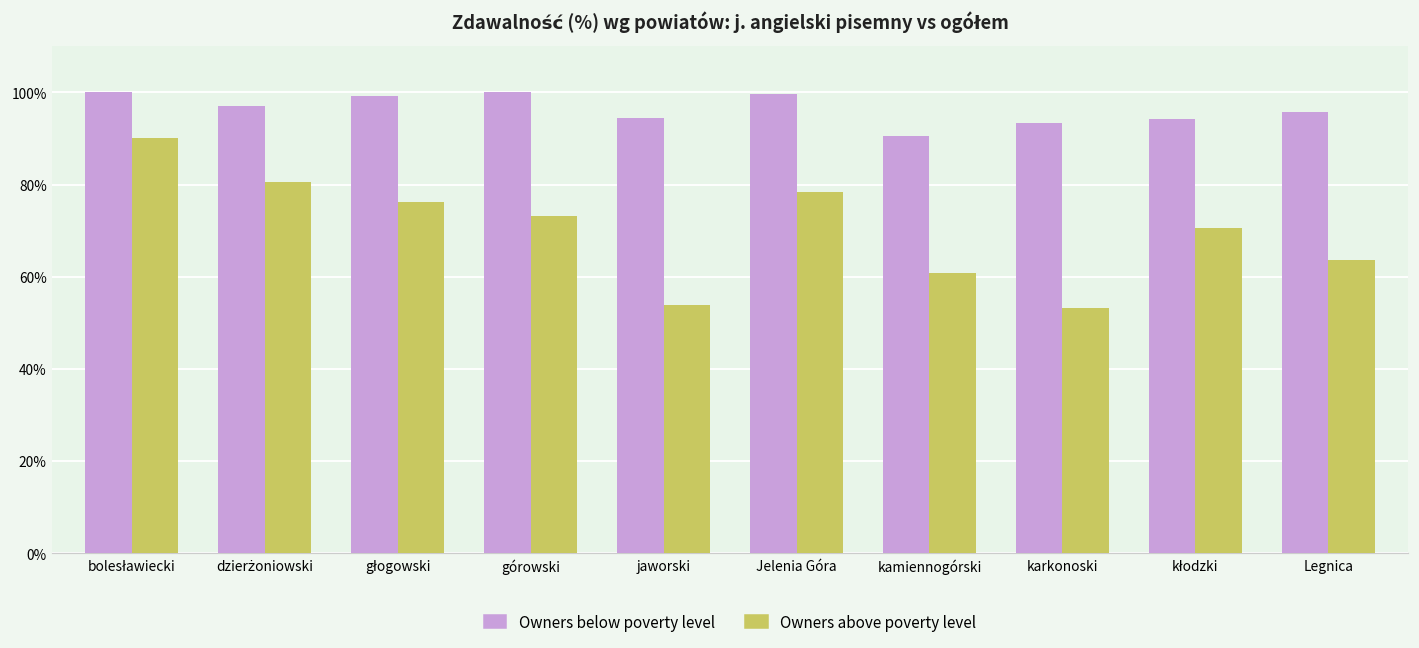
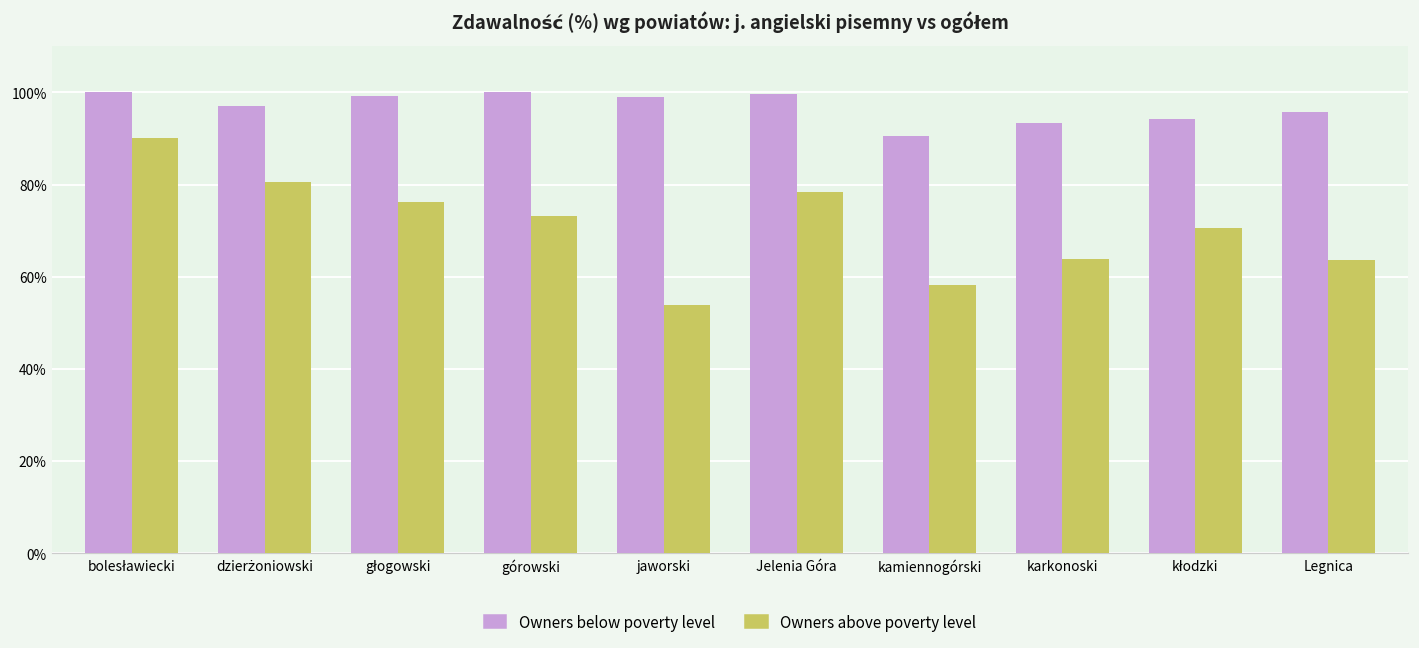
Owners below poverty level, jaworski: 94% -> 99%
Owners above poverty level, kamiennogórski: 61% -> 58%
Owners above poverty level, karkonoski: 53% -> 64%
